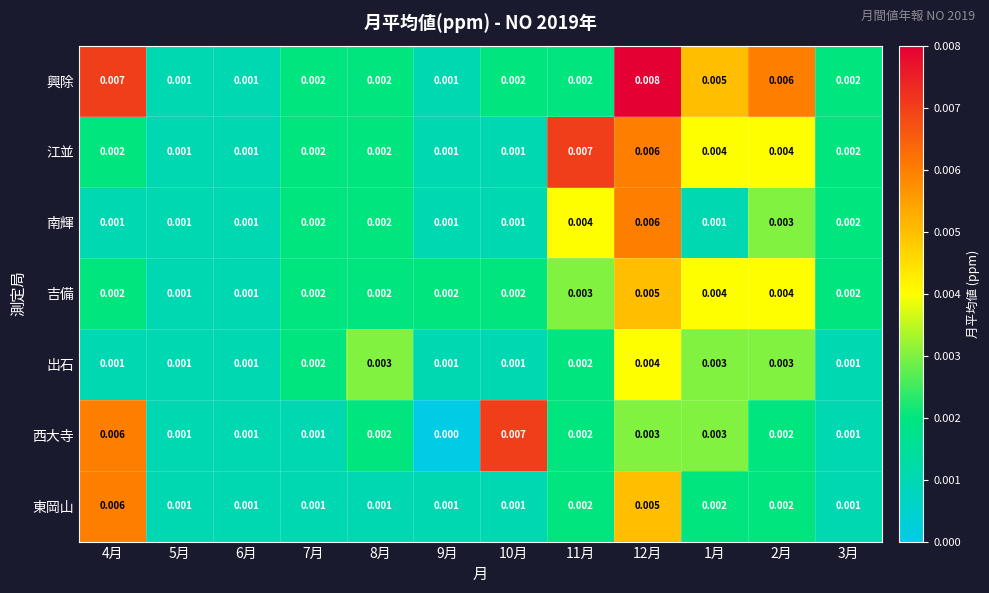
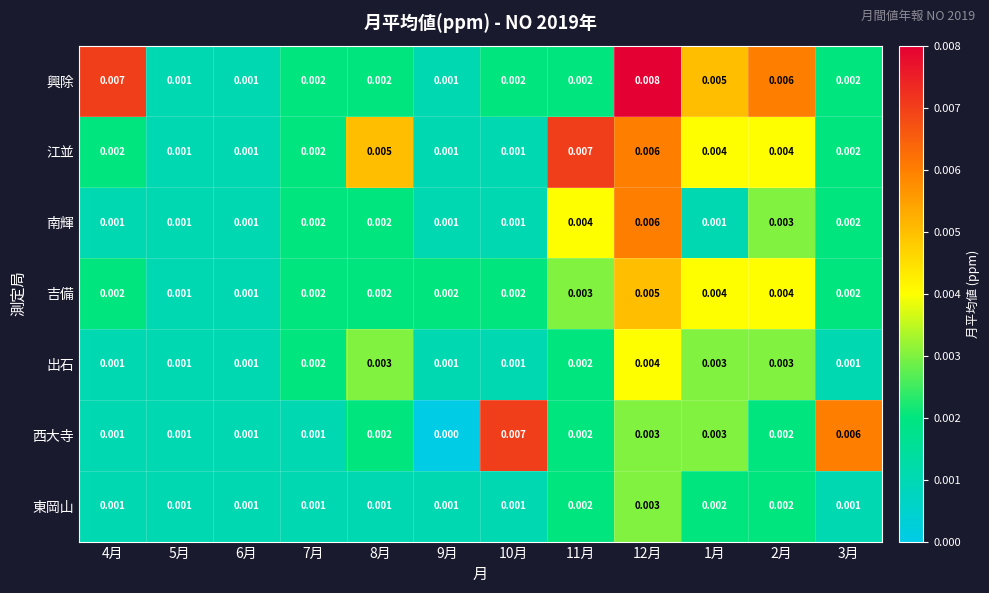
江並, 8月: 0.002 -> 0.005
西大寺, 4月: 0.006 -> 0.001
西大寺, 3月: 0.001 -> 0.006
東岡山, 4月: 0.006 -> 0.001
東岡山, 12月: 0.005 -> 0.003
